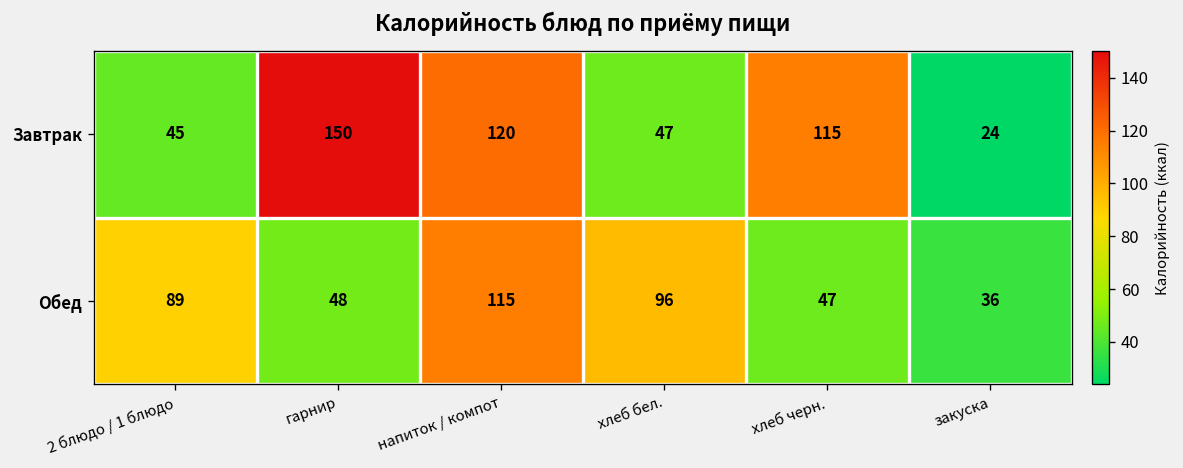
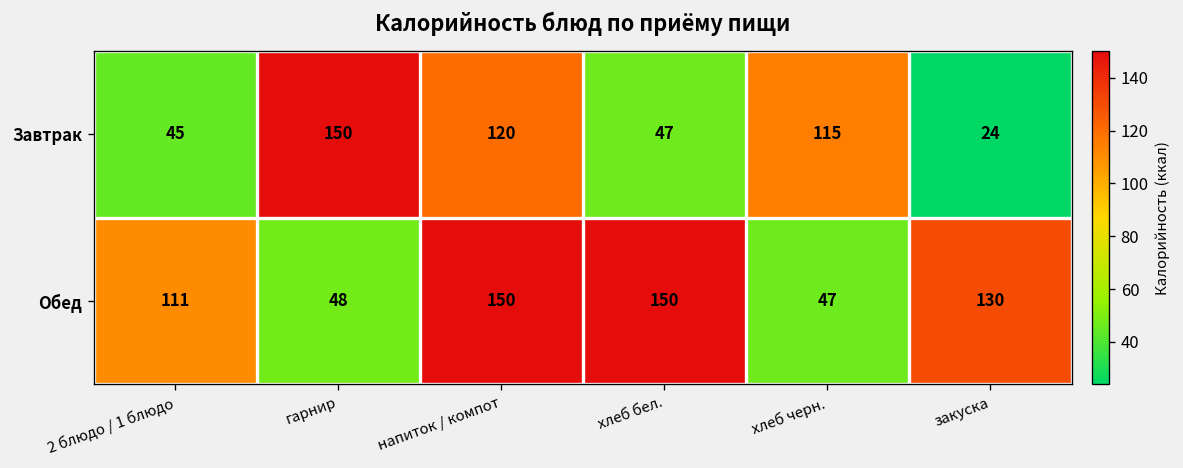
Обед, 2 блюдо / 1 блюдо: 89 -> 111
Обед, напиток / компот: 115 -> 150
Обед, хлеб бел.: 96 -> 150
Обед, закуска: 36 -> 130
